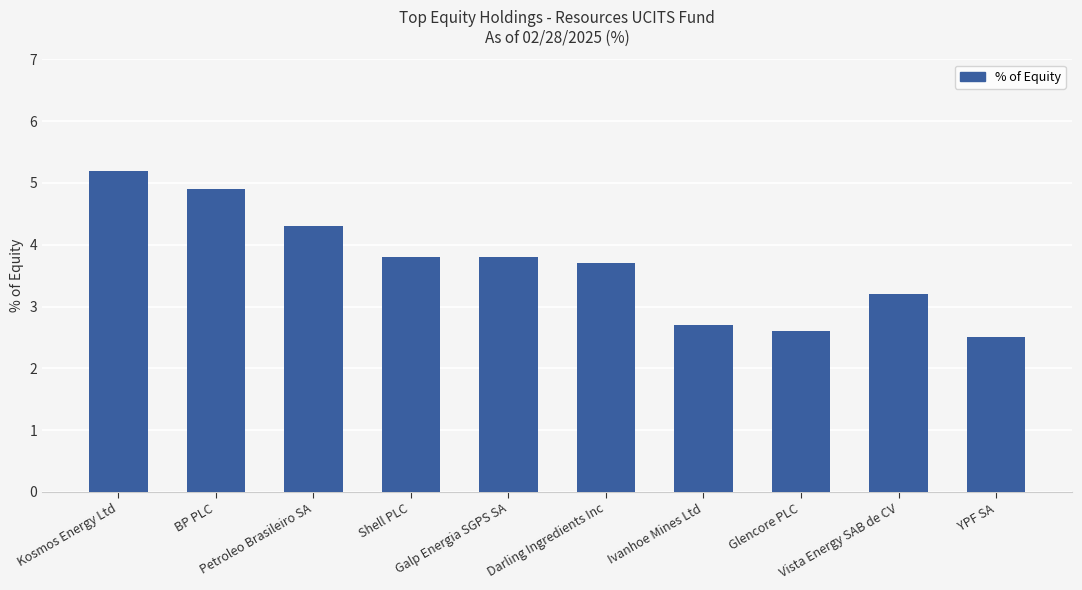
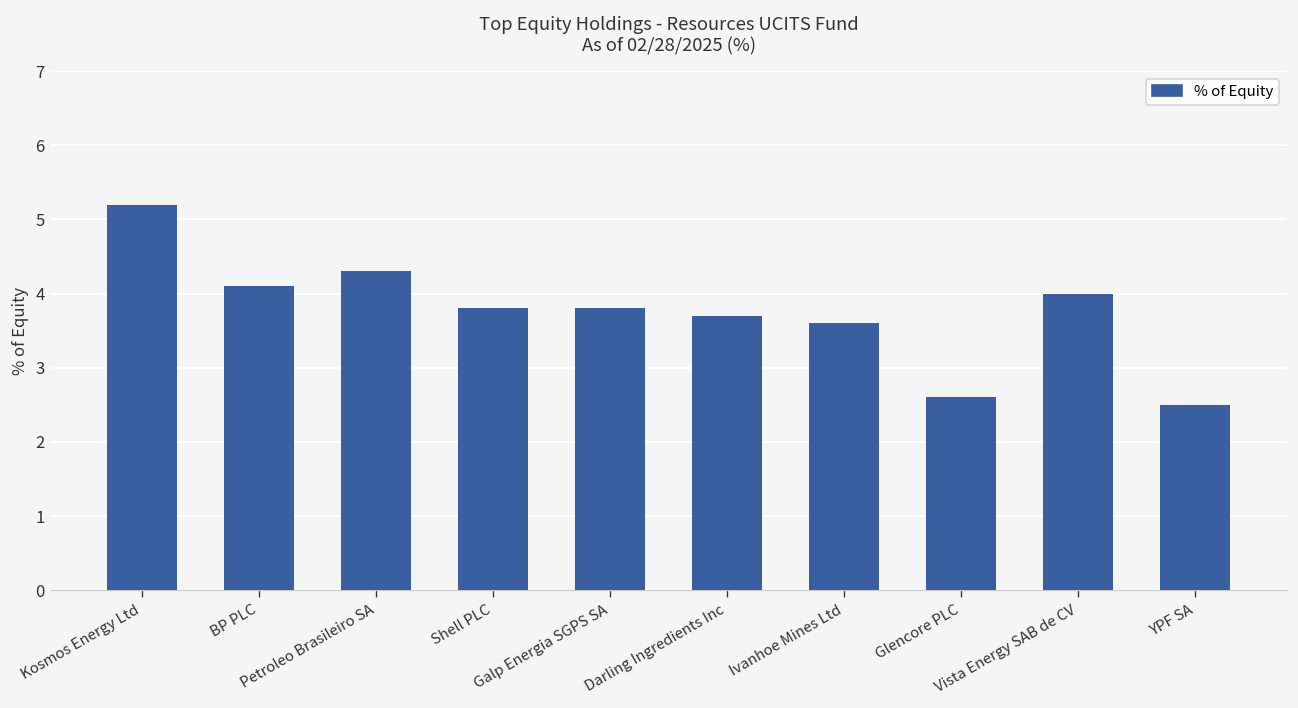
BP PLC: 4.9 -> 4.1
Ivanhoe Mines Ltd: 2.7 -> 3.6
Vista Energy SAB de CV: 3.2 -> 4.0
